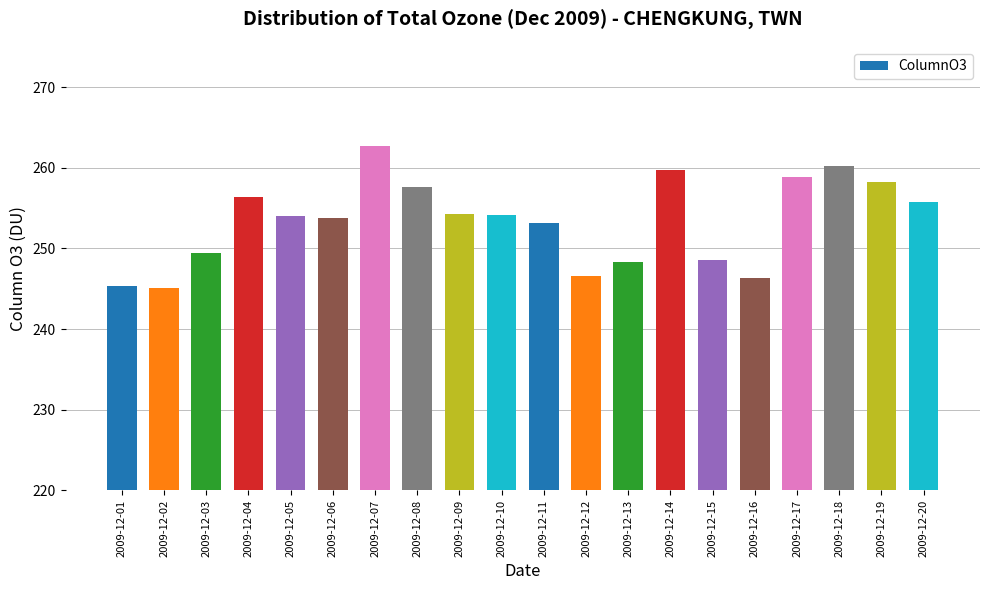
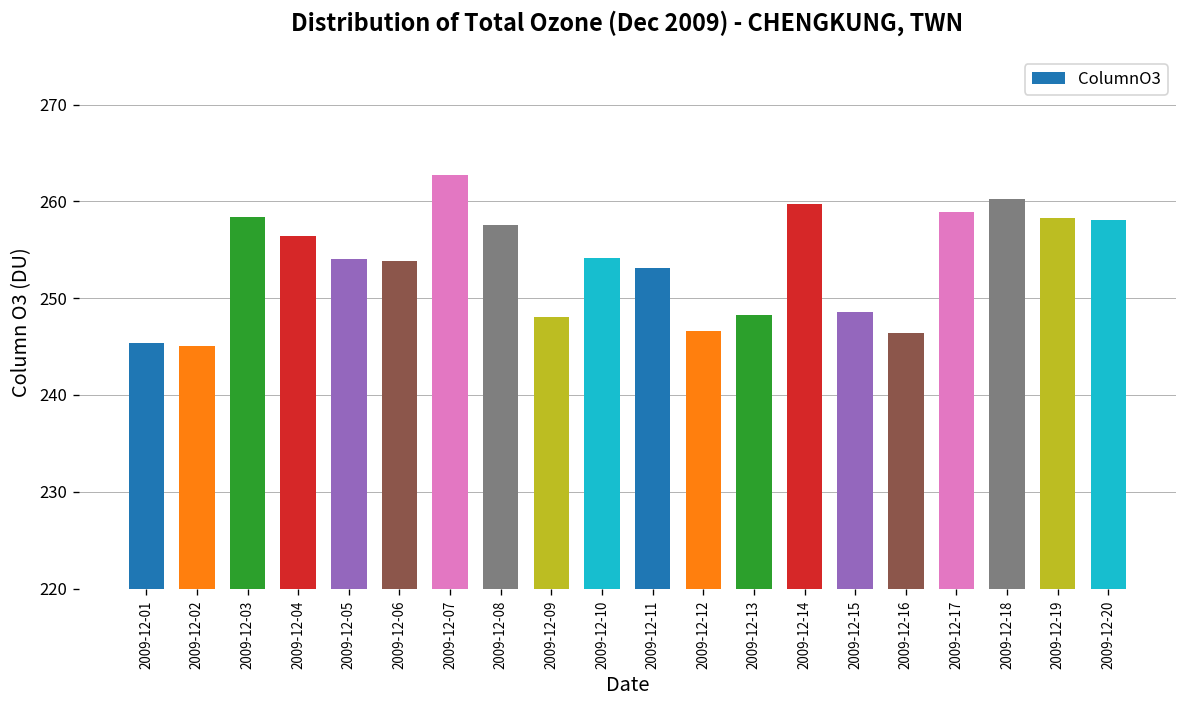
2009-12-03: 250 -> 258
2009-12-09: 254 -> 248
2009-12-20: 256 -> 258
